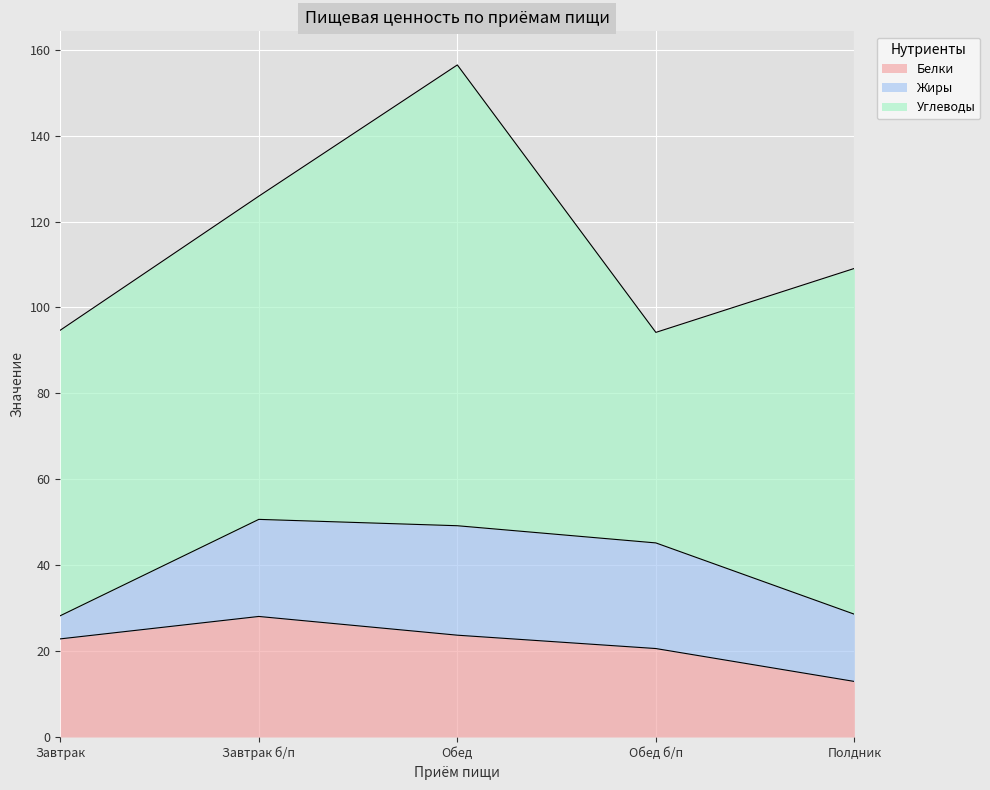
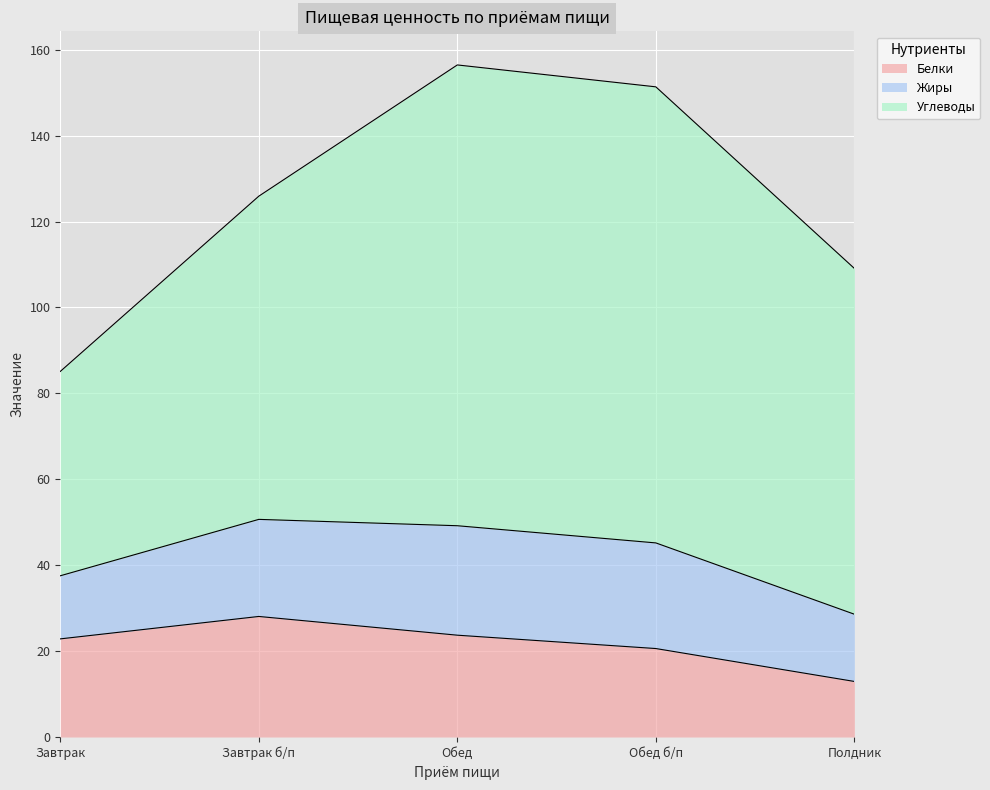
Жиры, Завтрак: 5 -> 15
Углеводы, Завтрак: 66 -> 48
Углеводы, Обед б/п: 49 -> 106
